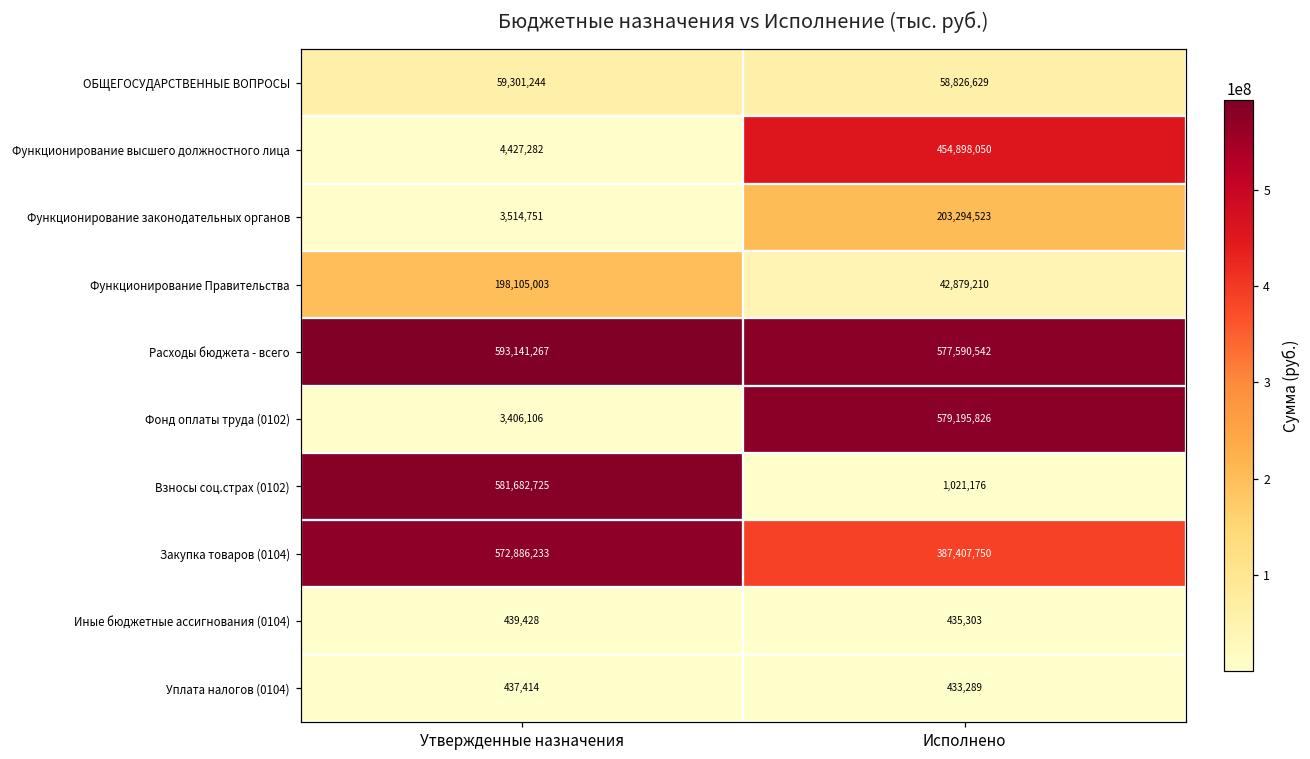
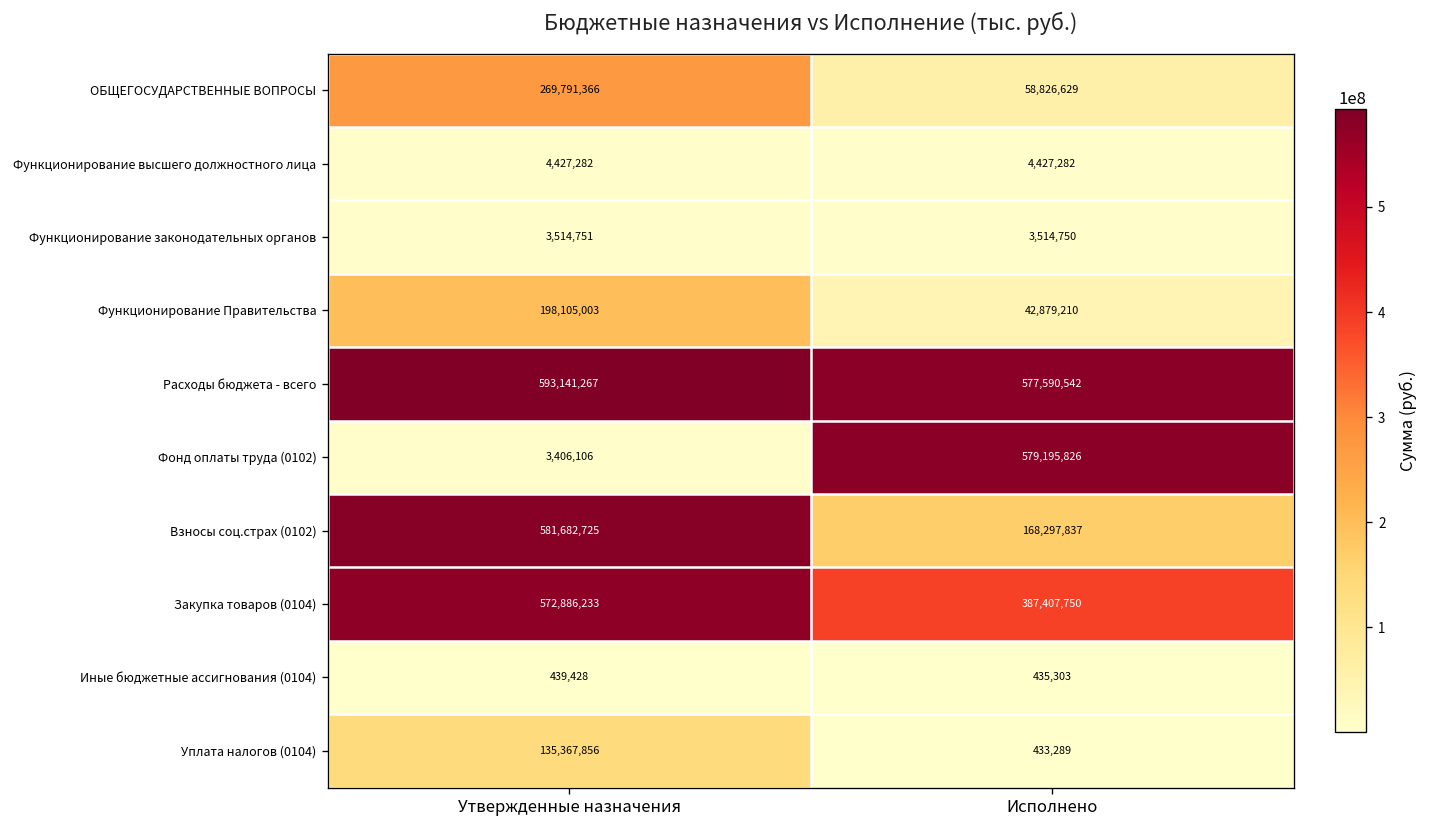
ОБЩЕГОСУДАРСТВЕННЫЕ ВОПРОСЫ, Утвержденные назначения: 59,301,244 -> 269,791,366
Функционирование высшего должностного лица, Исполнено: 454,898,050 -> 4,427,282
Функционирование законодательных органов, Исполнено: 203,294,523 -> 3,514,750
Взносы соц.страх (0102), Исполнено: 1,021,176 -> 168,297,837
Уплата налогов (0104), Утвержденные назначения: 437,414 -> 135,367,856
